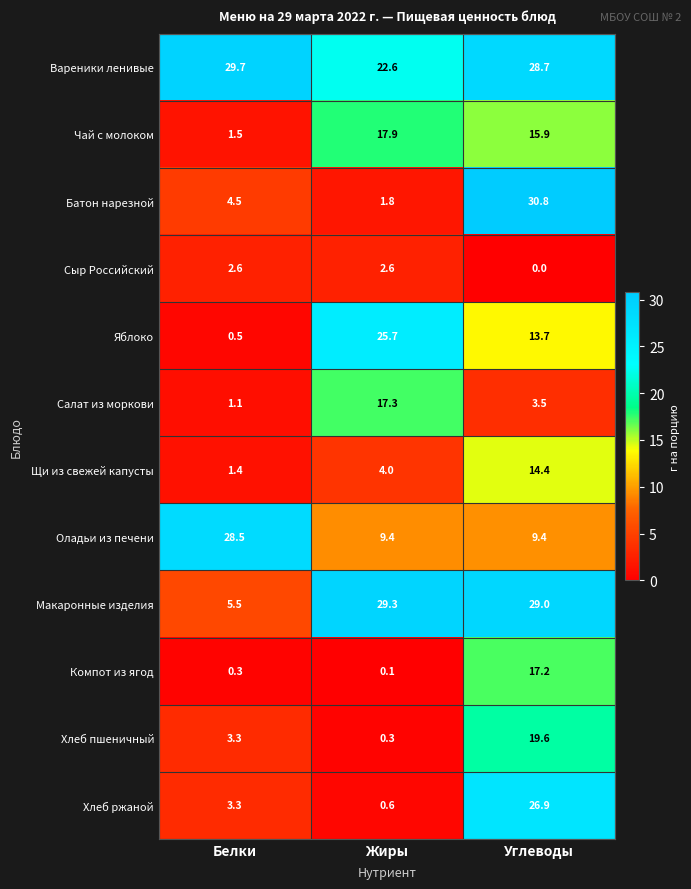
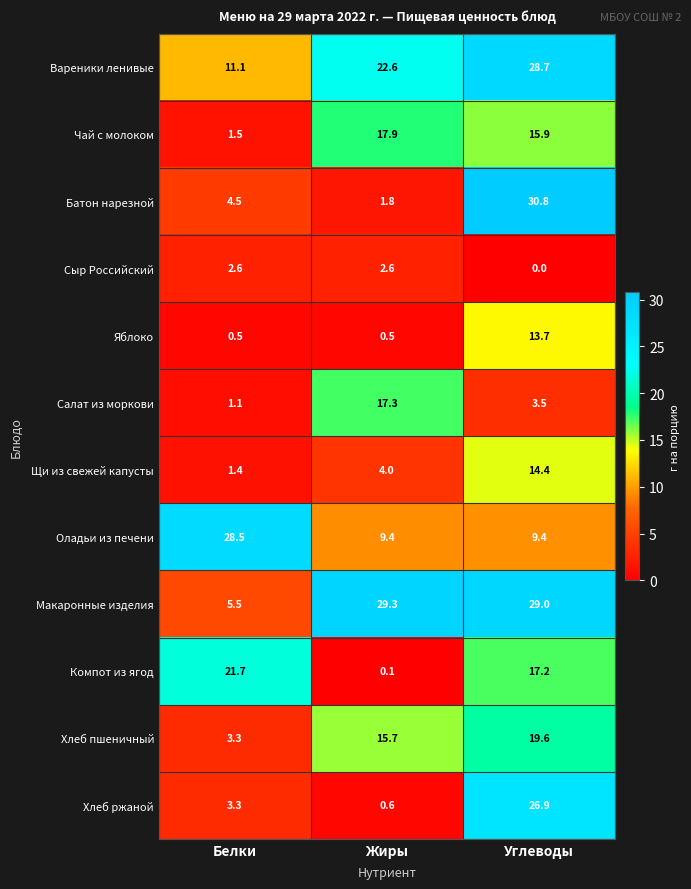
Вареники ленивые, Белки: 29.7 -> 11.1
Яблоко, Жиры: 25.7 -> 0.5
Компот из ягод, Белки: 0.3 -> 21.7
Хлеб пшеничный, Жиры: 0.3 -> 15.7
